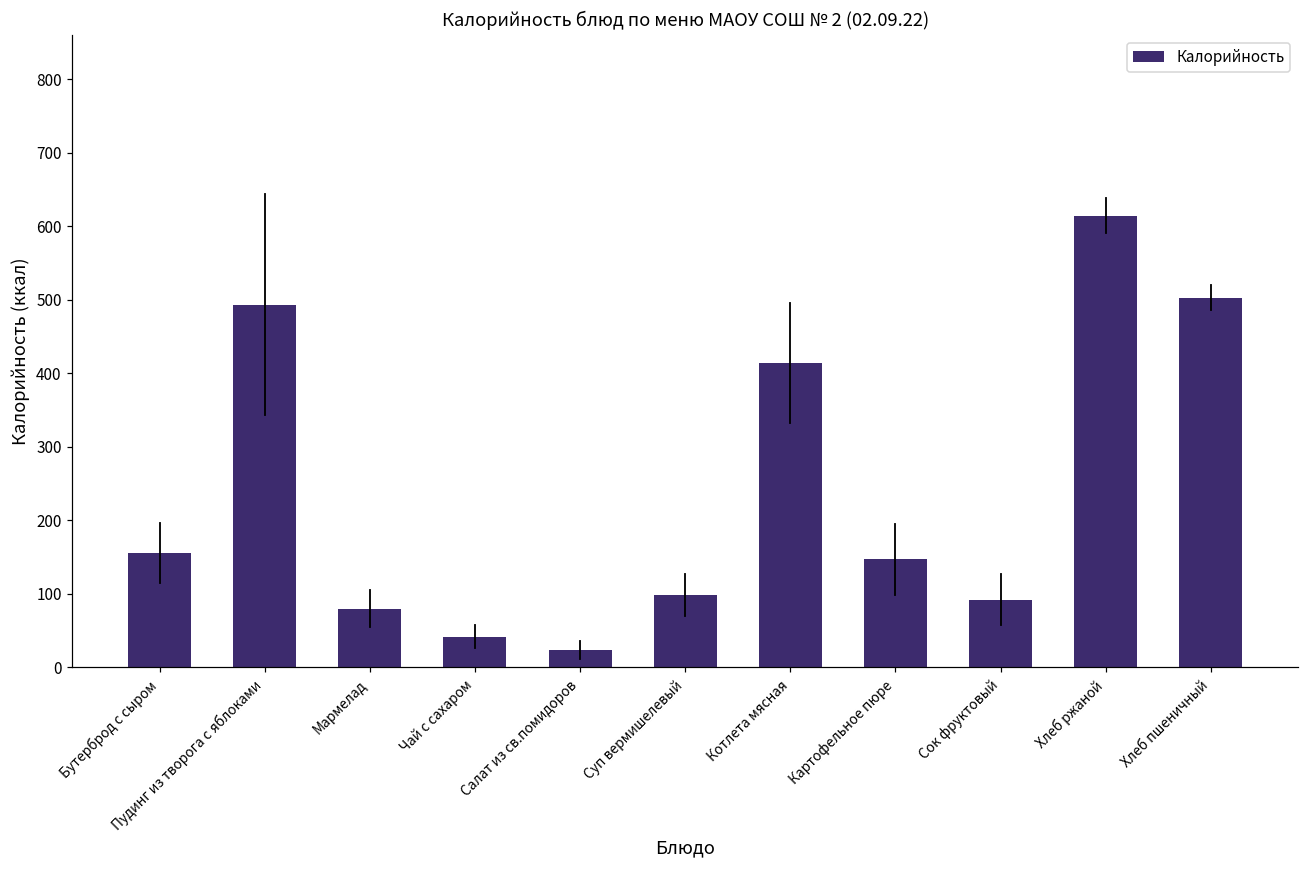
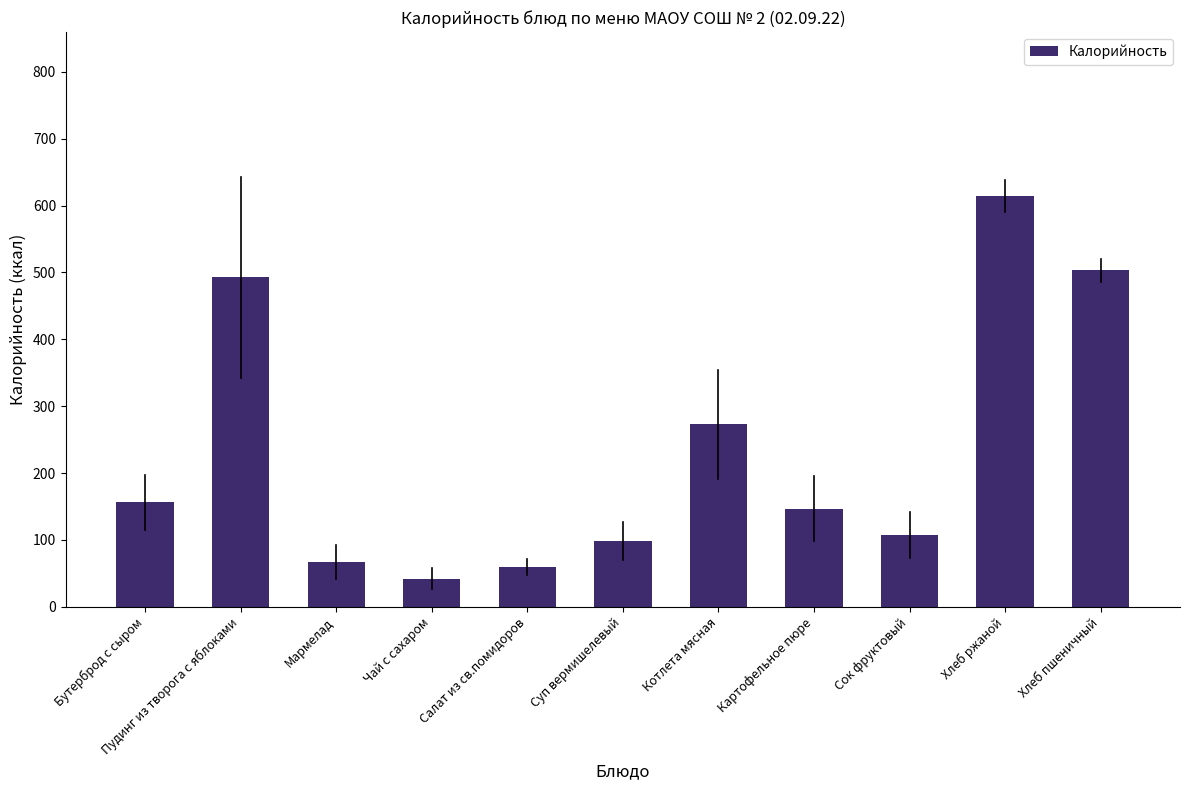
Калорийность, Мармелад: 80 -> 70
Калорийность, Салат из св.помидоров: 20 -> 60
Калорийность, Котлета мясная: 410 -> 270
Калорийность, Сок фруктовый: 90 -> 110
